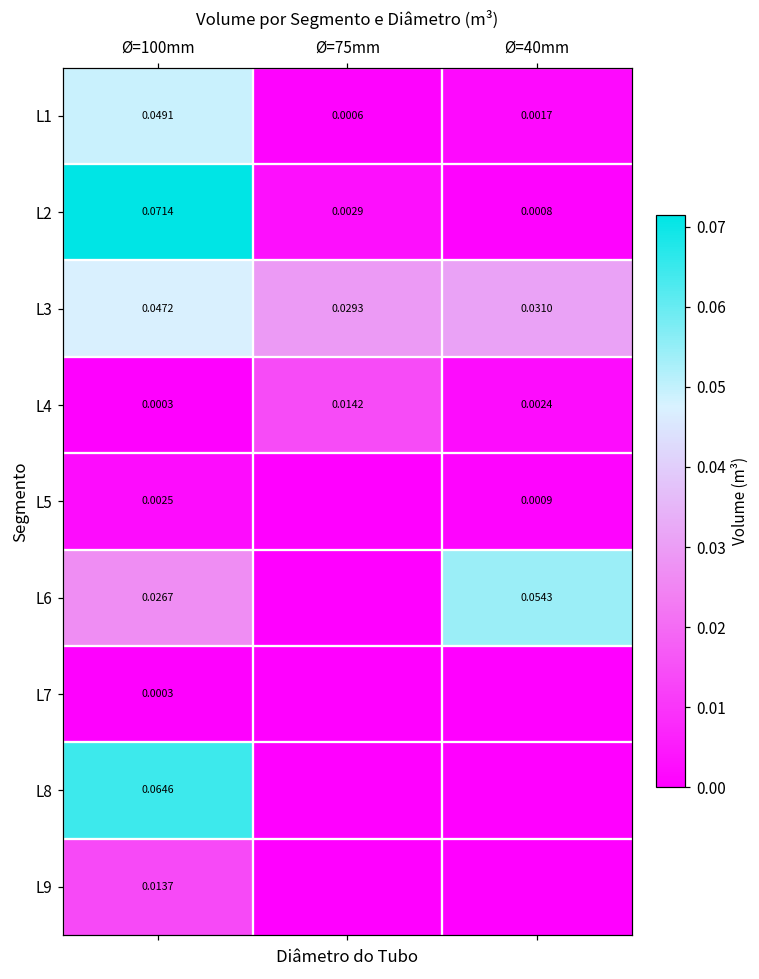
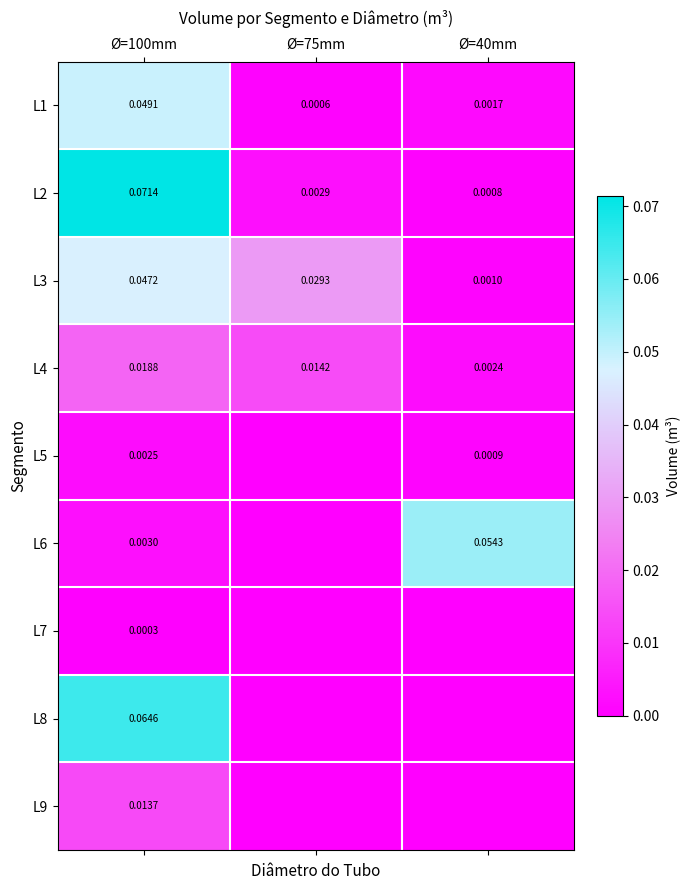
L3, Ø=40mm: 0.0310 -> 0.0010
L4, Ø=100mm: 0.0003 -> 0.0188
L6, Ø=100mm: 0.0267 -> 0.0030
